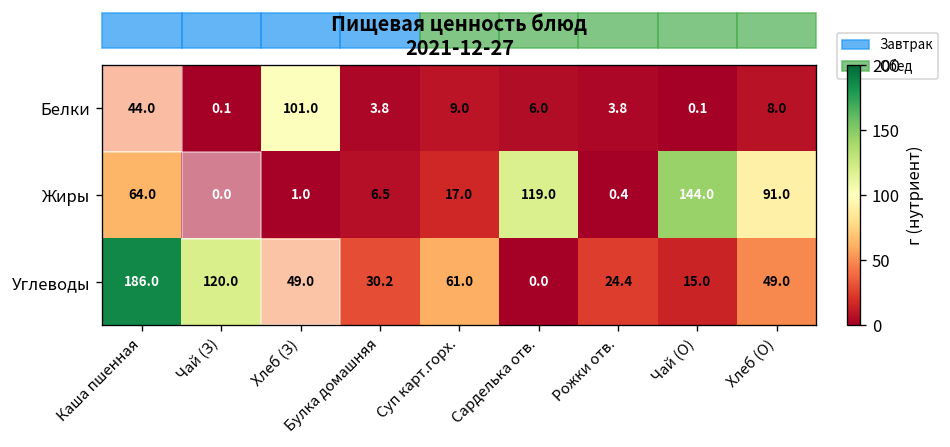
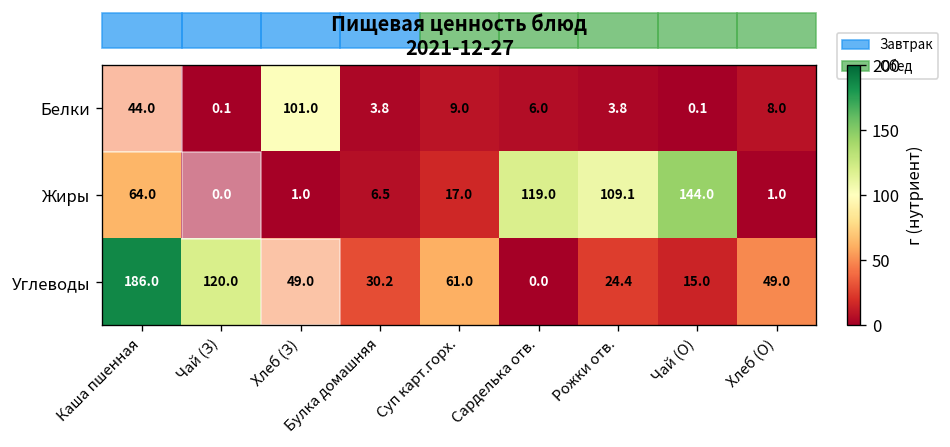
Жиры, Рожки отв.: 0.4 -> 109.1
Жиры, Хлеб (О): 91.0 -> 1.0
